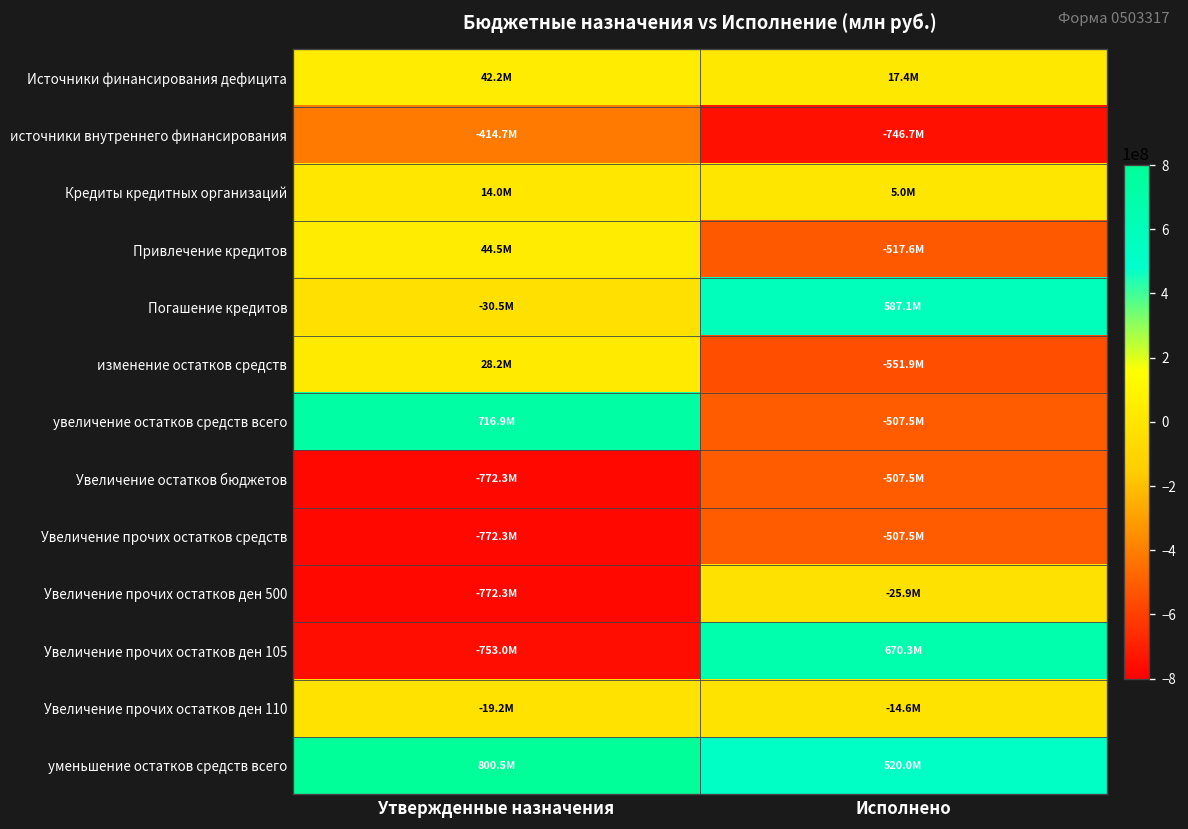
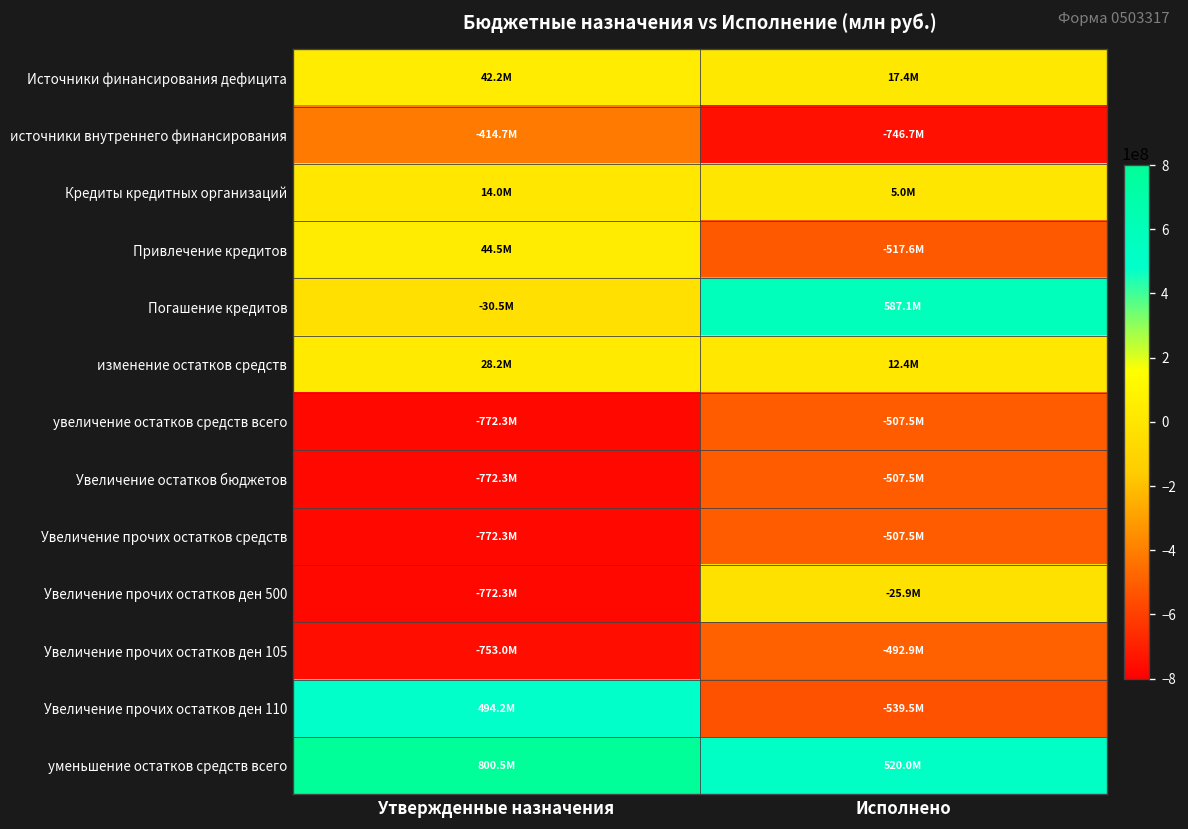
изменение остатков средств, Исполнено: -551.9M -> 12.4M
увеличение остатков средств всего, Утвержденные назначения: 716.9M -> -772.3M
Увеличение прочих остатков ден 105, Исполнено: 670.3M -> -492.9M
Увеличение прочих остатков ден 110, Утвержденные назначения: -19.2M -> 494.2M
Увеличение прочих остатков ден 110, Исполнено: -14.6M -> -539.5M
